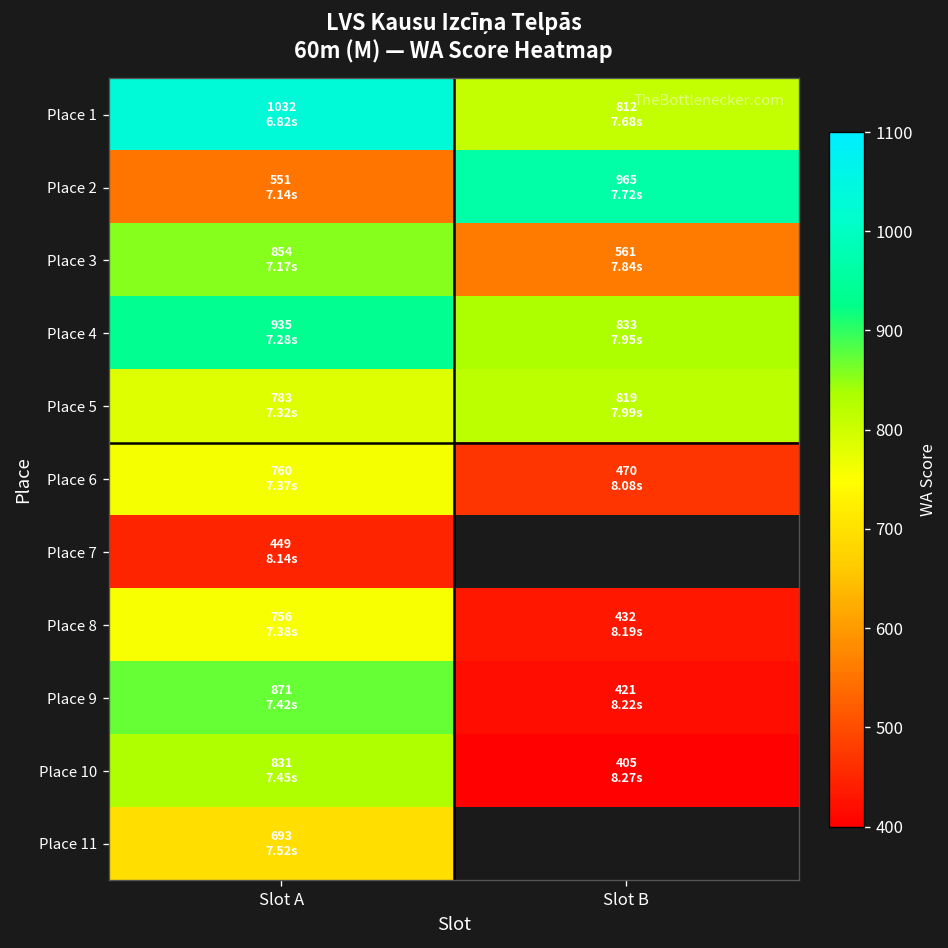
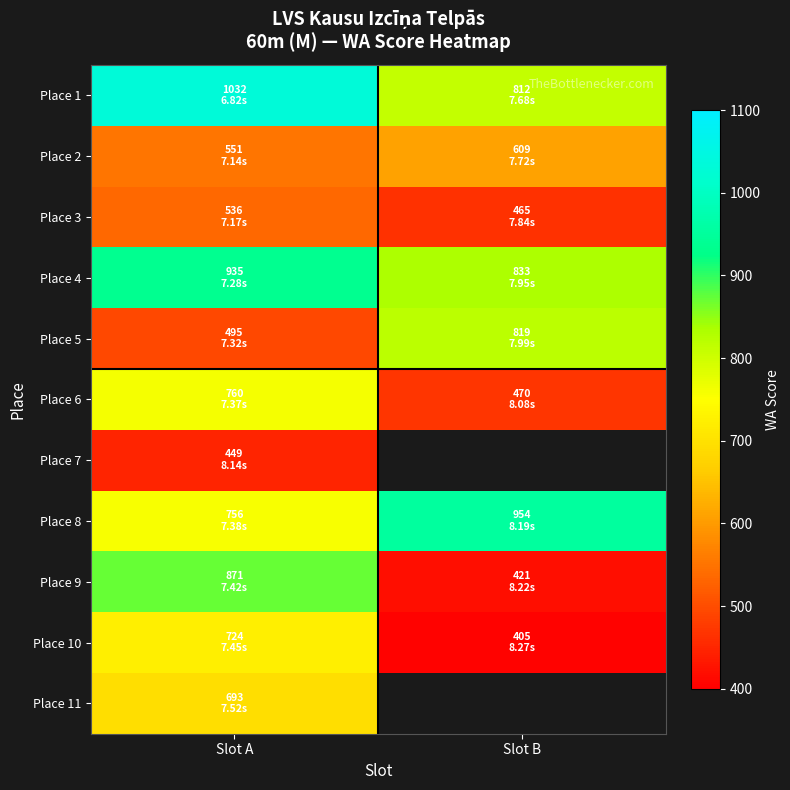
Place 2, Slot B: 965 -> 609
Place 3, Slot A: 854 -> 536
Place 3, Slot B: 561 -> 465
Place 5, Slot A: 783 -> 495
Place 8, Slot B: 432 -> 954
Place 10, Slot A: 831 -> 724
